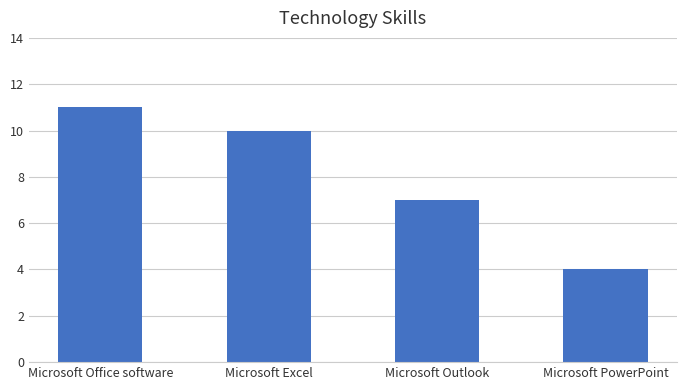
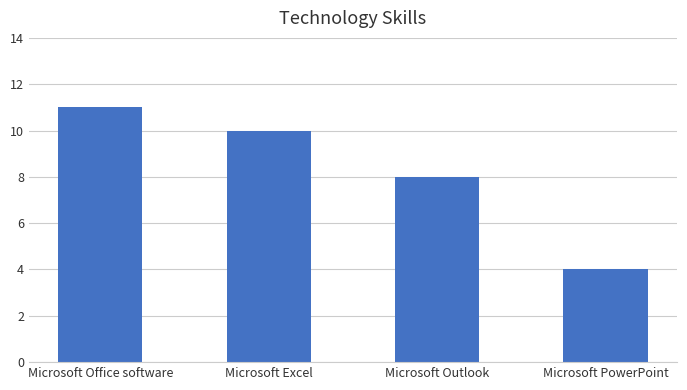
Microsoft Outlook: 7 -> 8
